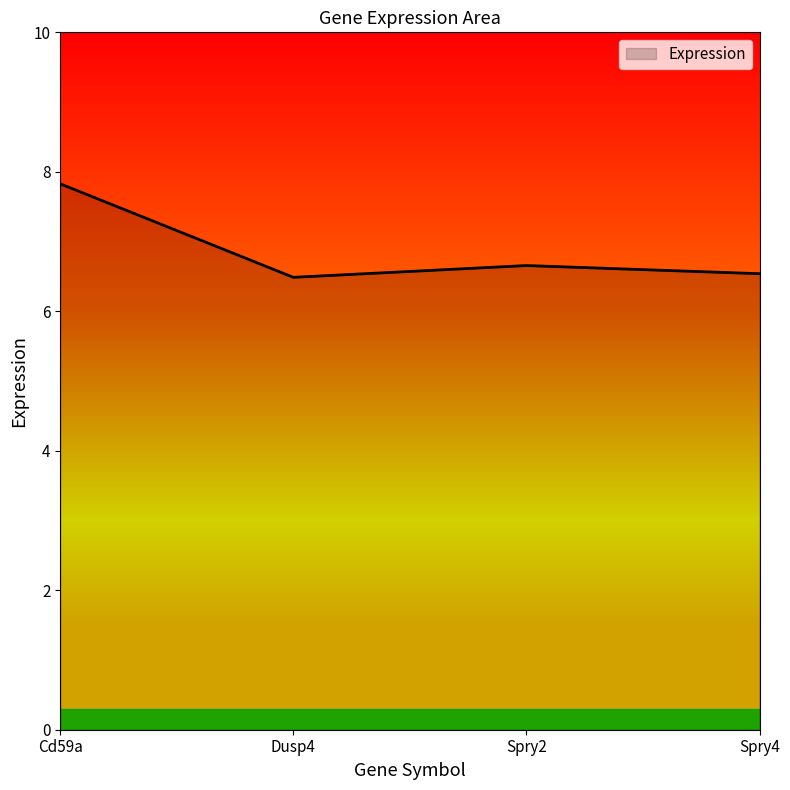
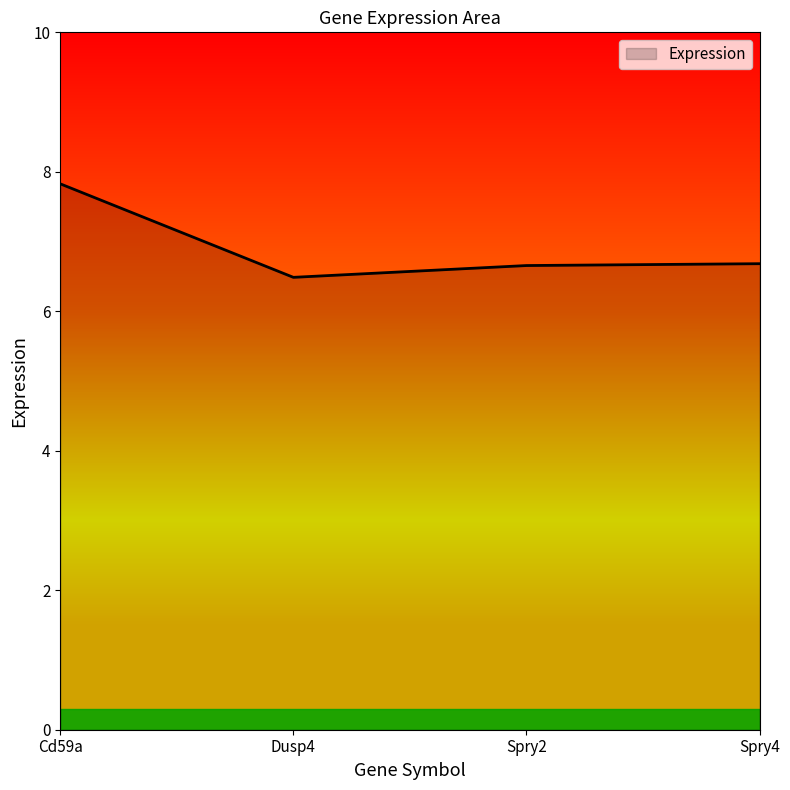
Spry4: 6.5 -> 6.7
